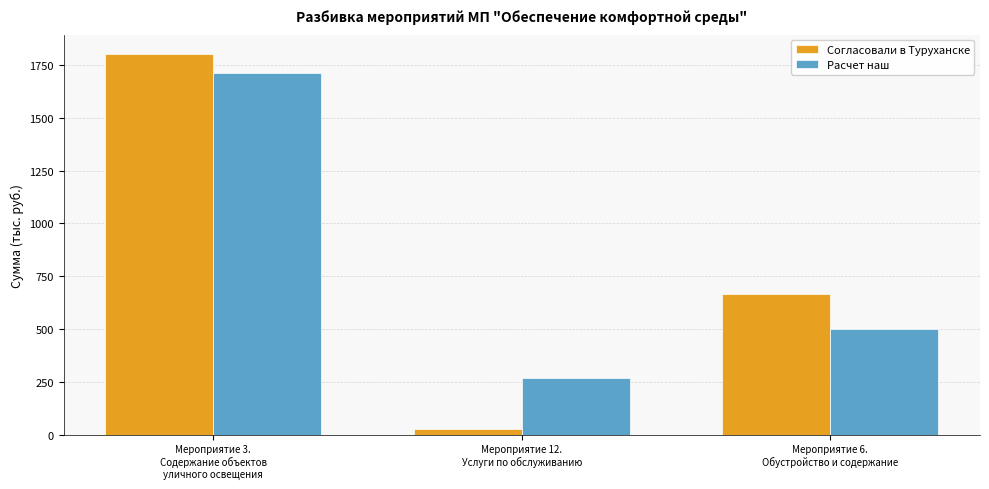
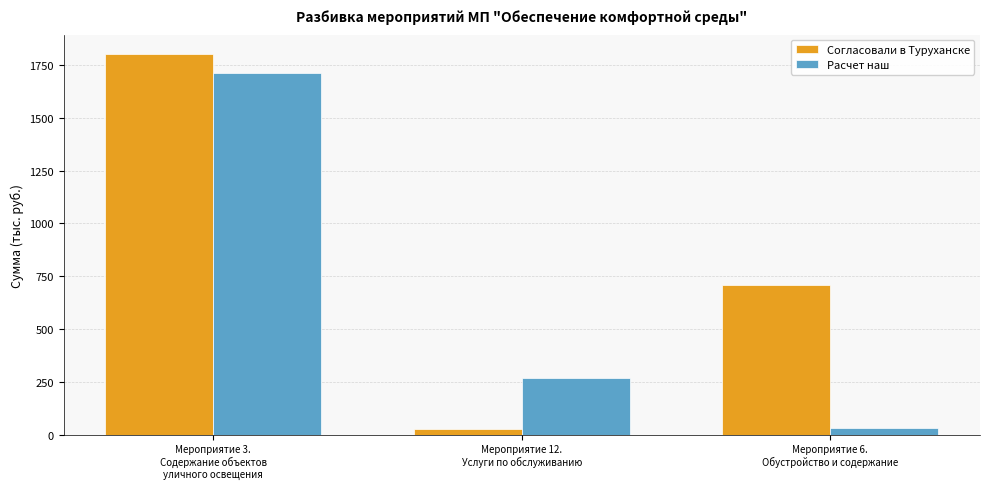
Согласовали в Туруханске, Мероприятие 6. Обустройство и содержание: 660 -> 710
Расчет наш, Мероприятие 6. Обустройство и содержание: 500 -> 30
